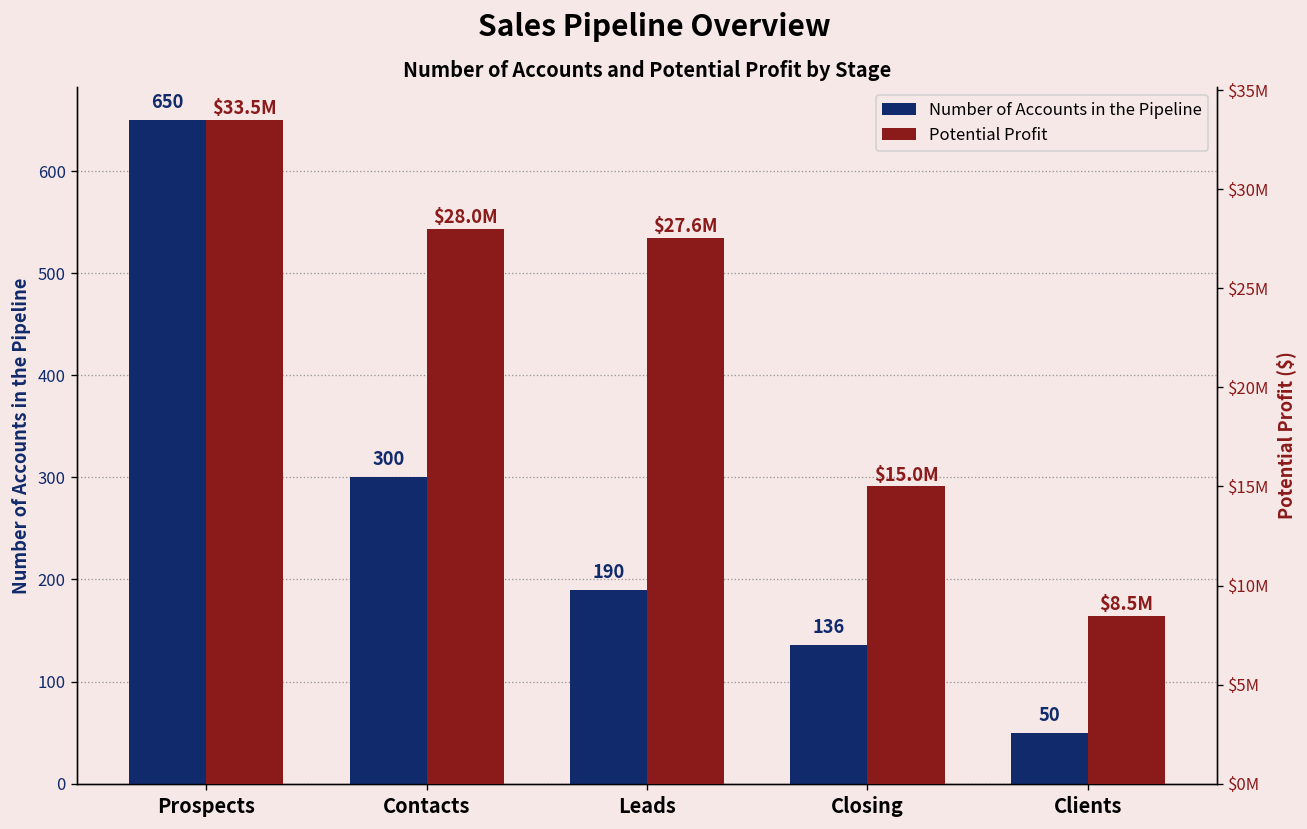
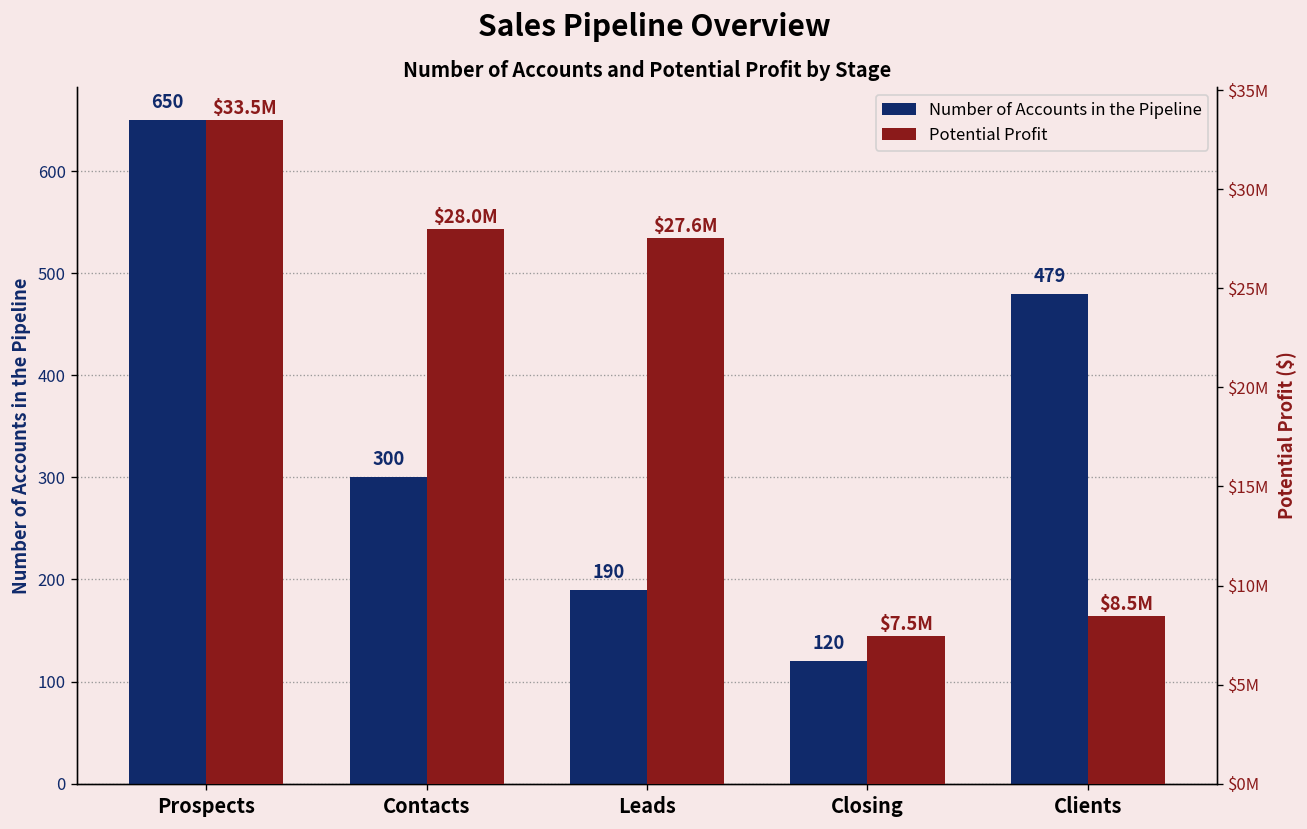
Number of Accounts in the Pipeline, Closing: 136 -> 120
Number of Accounts in the Pipeline, Clients: 50 -> 479
Potential Profit, Closing: $15.0M -> $7.5M
